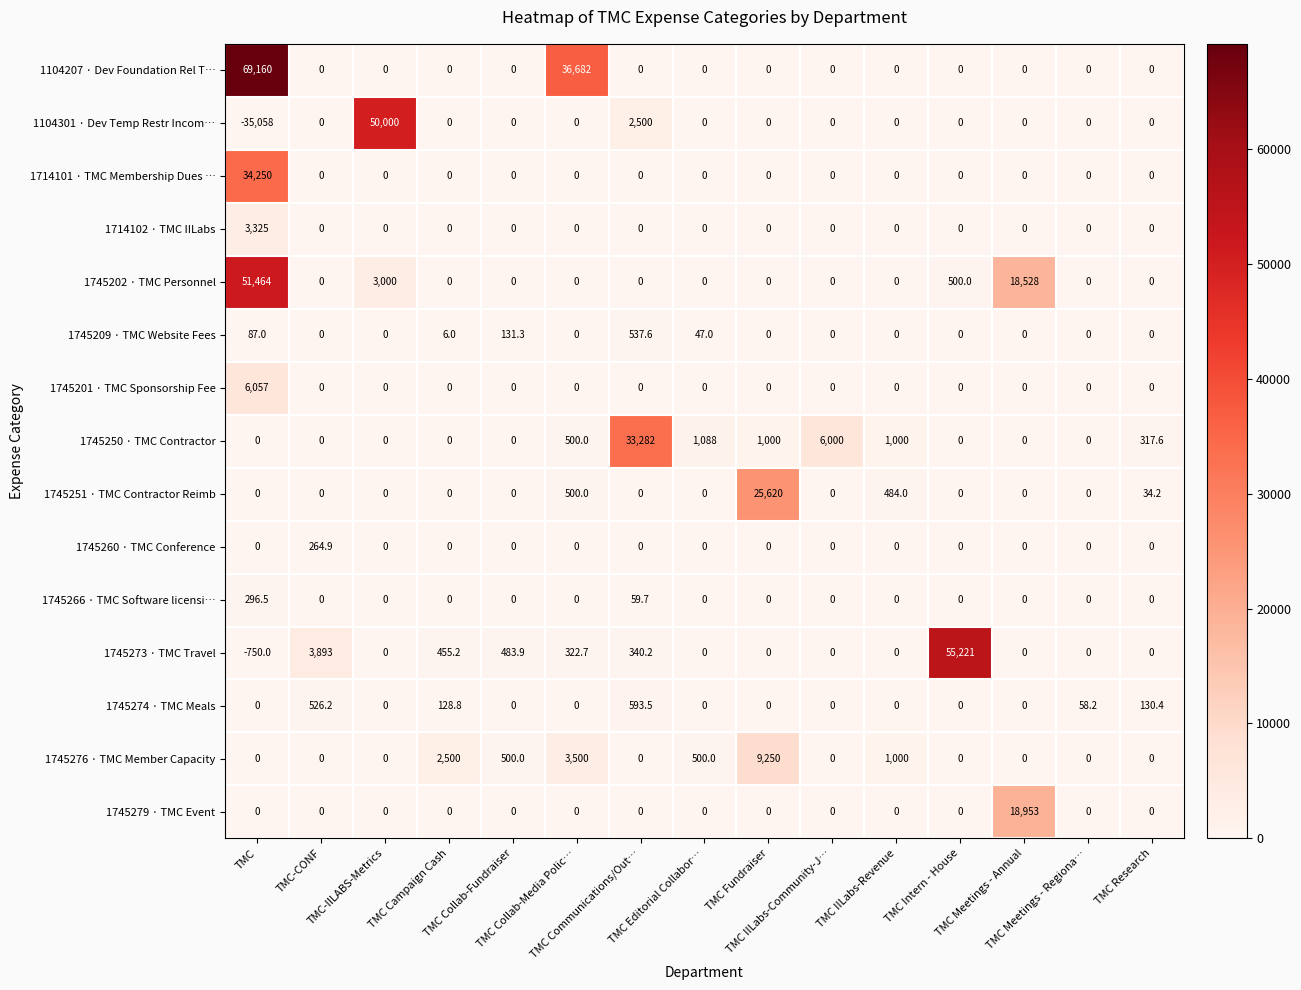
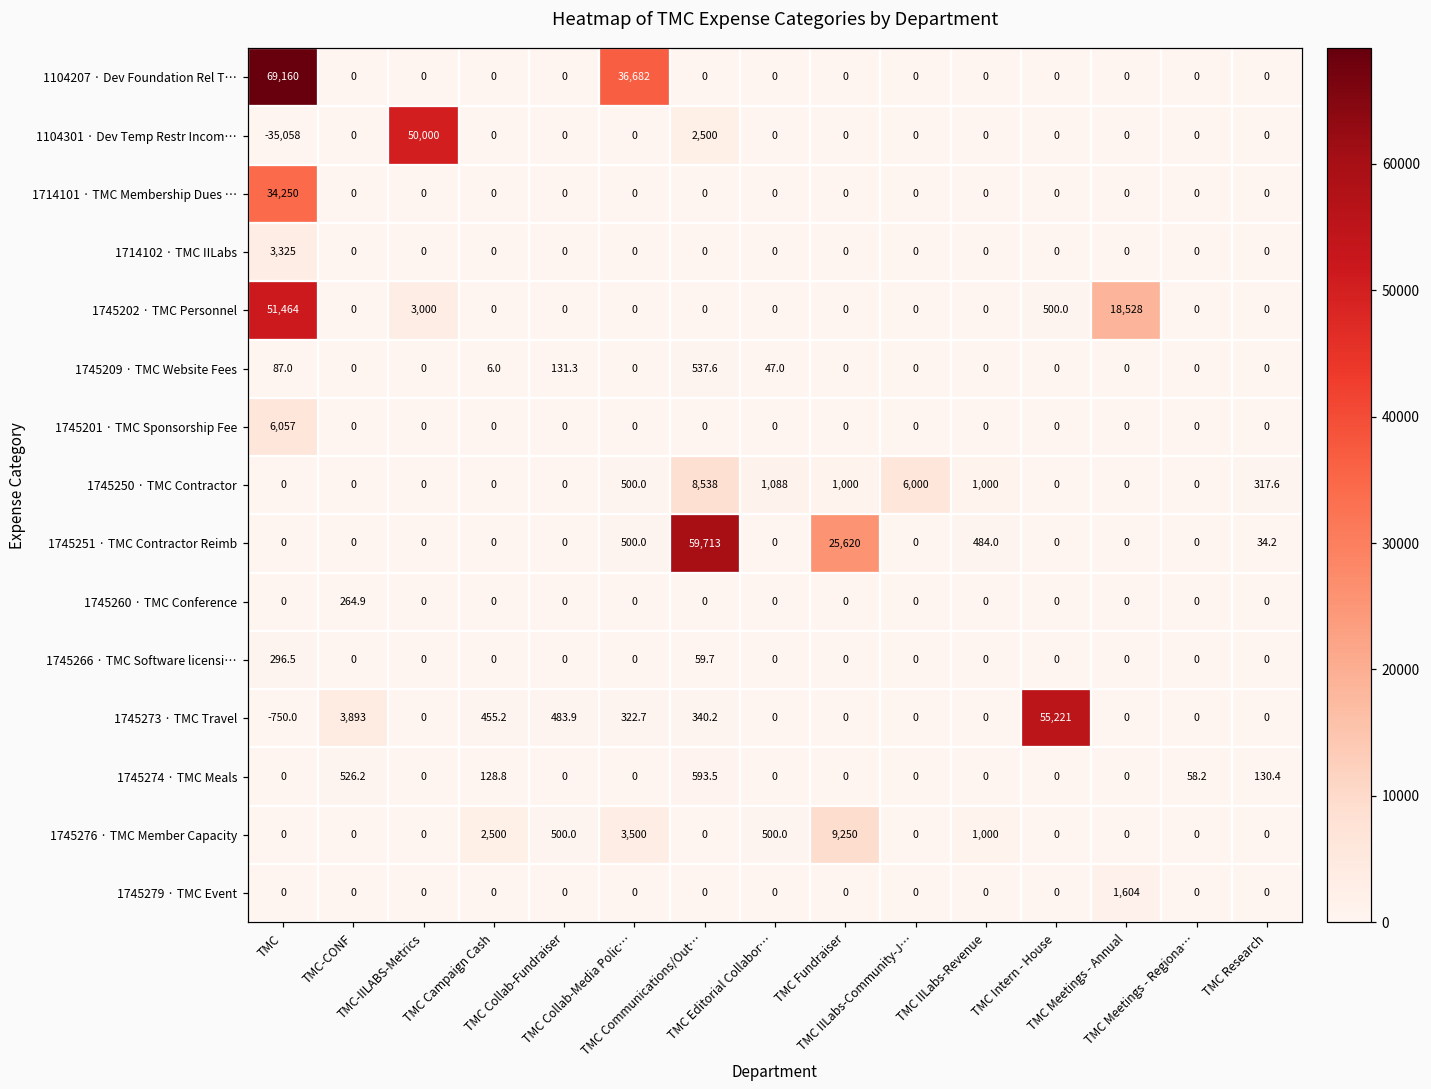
1745250 · TMC Contractor, TMC Communications/Out…: 33,282 -> 8,538
1745251 · TMC Contractor Reimb, TMC Communications/Out…: 0 -> 59,713
1745279 · TMC Event, TMC Meetings - Annual: 18,953 -> 1,604
